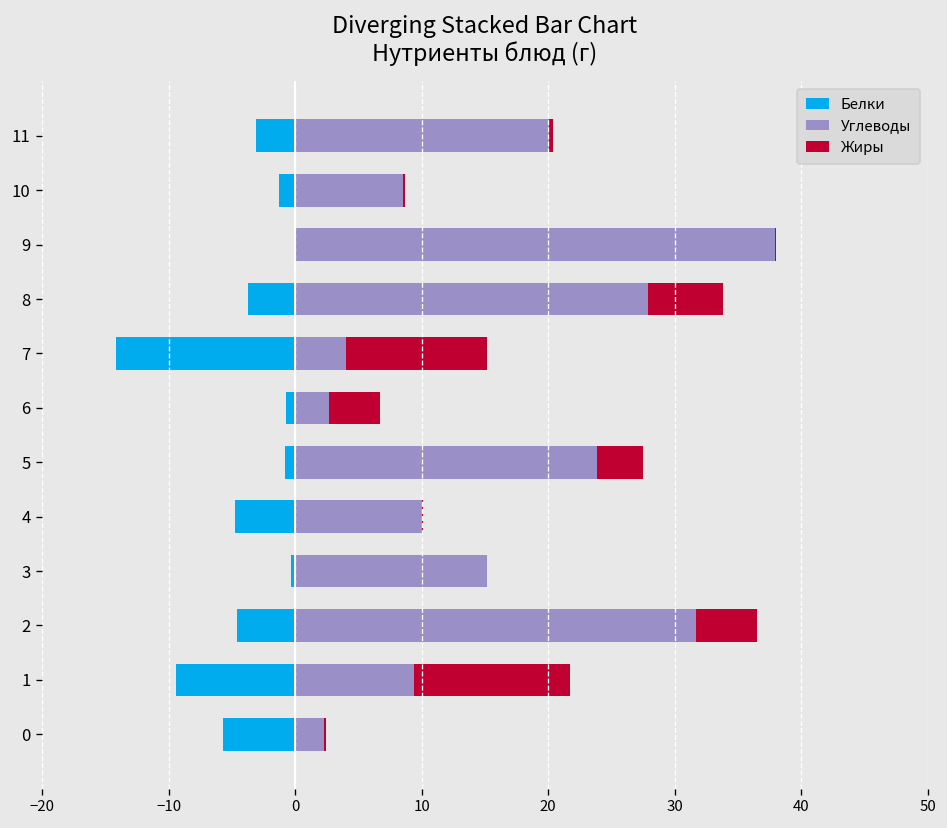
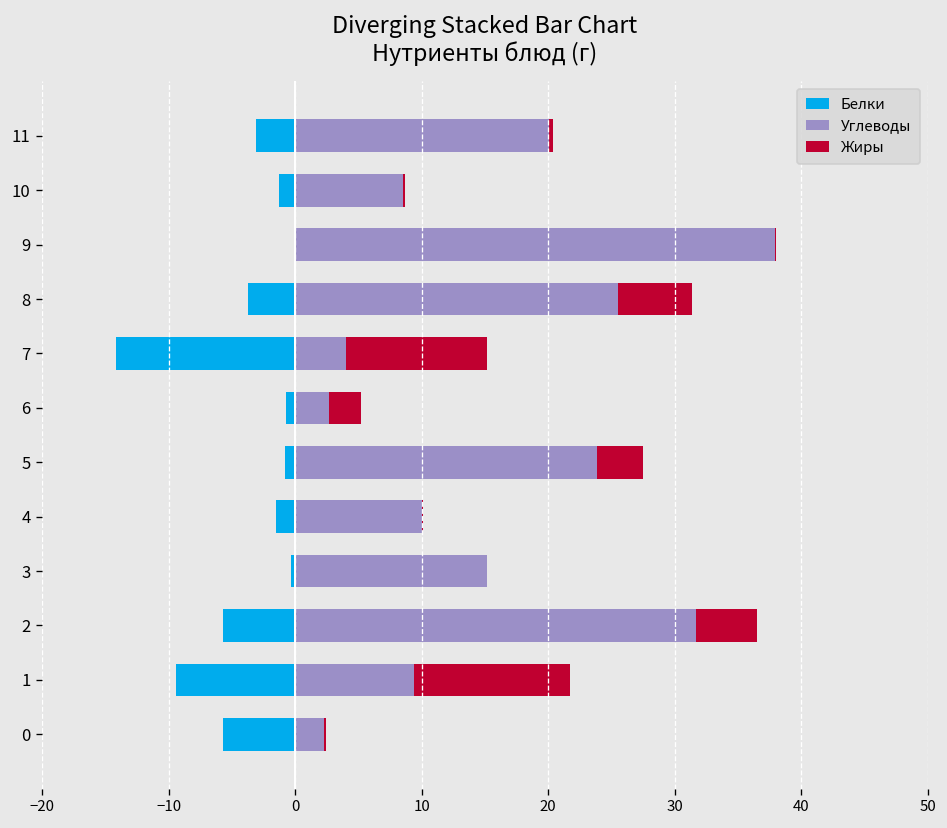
Углеводы, 8: 27.9 -> 25.5
Жиры, 6: 4.0 -> 2.5
Белки, 4: -4.8 -> -1.5
Белки, 2: -4.6 -> -5.7
